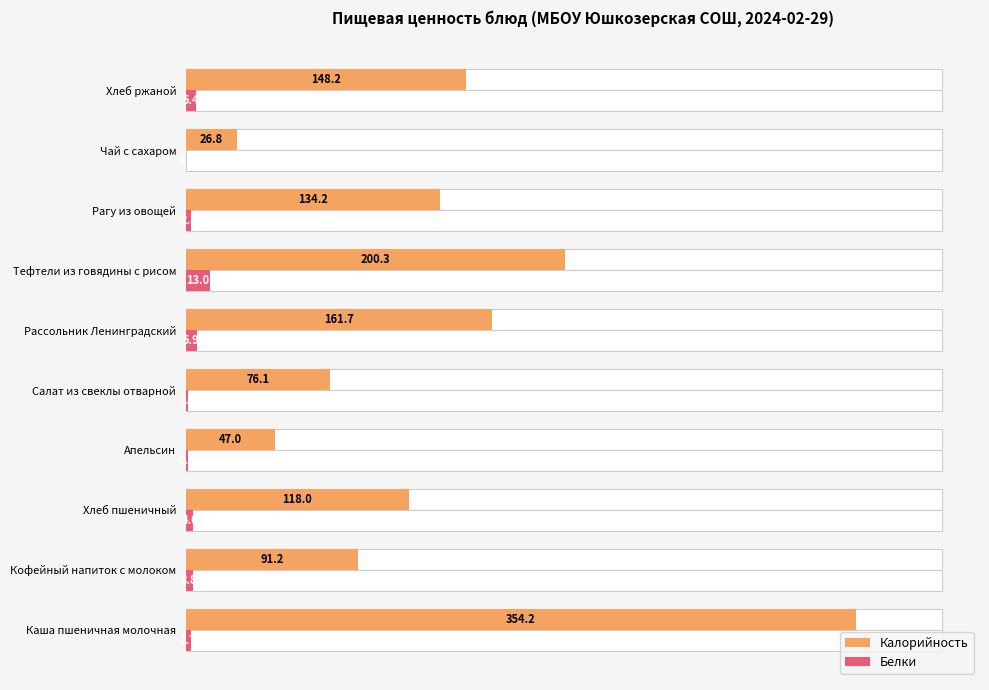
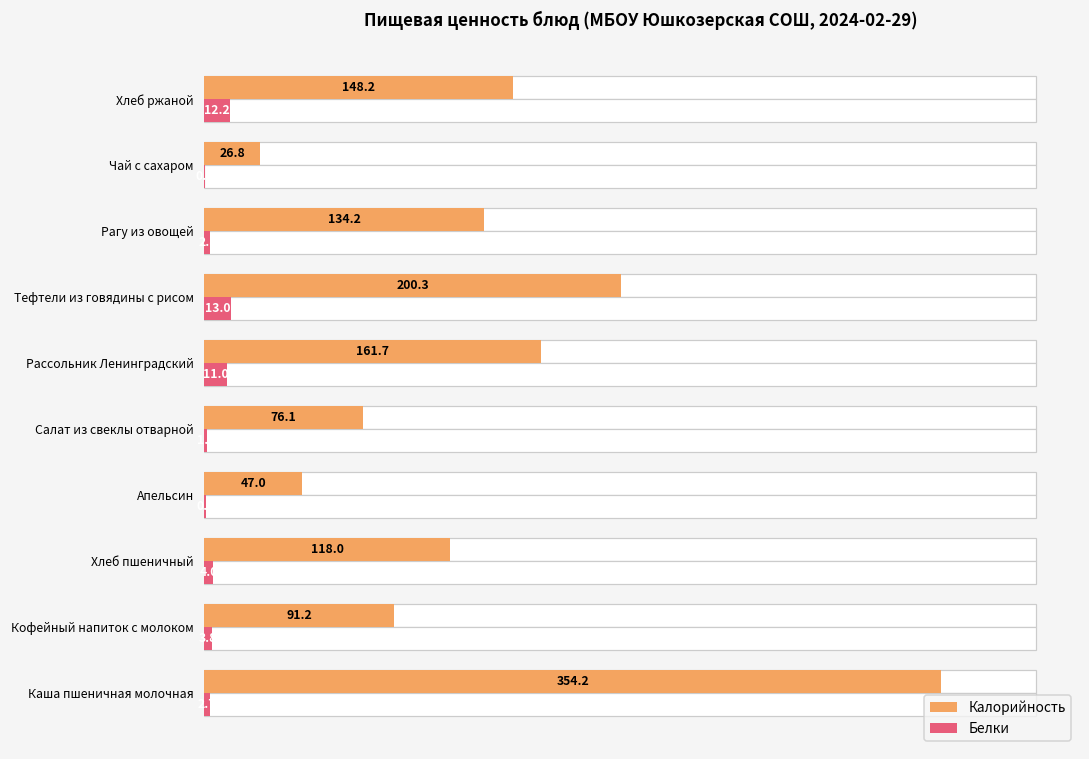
Белки, Хлеб ржаной: 5.4 -> 12.2
Белки, Рассольник Ленинградский: 5.9 -> 11.0
